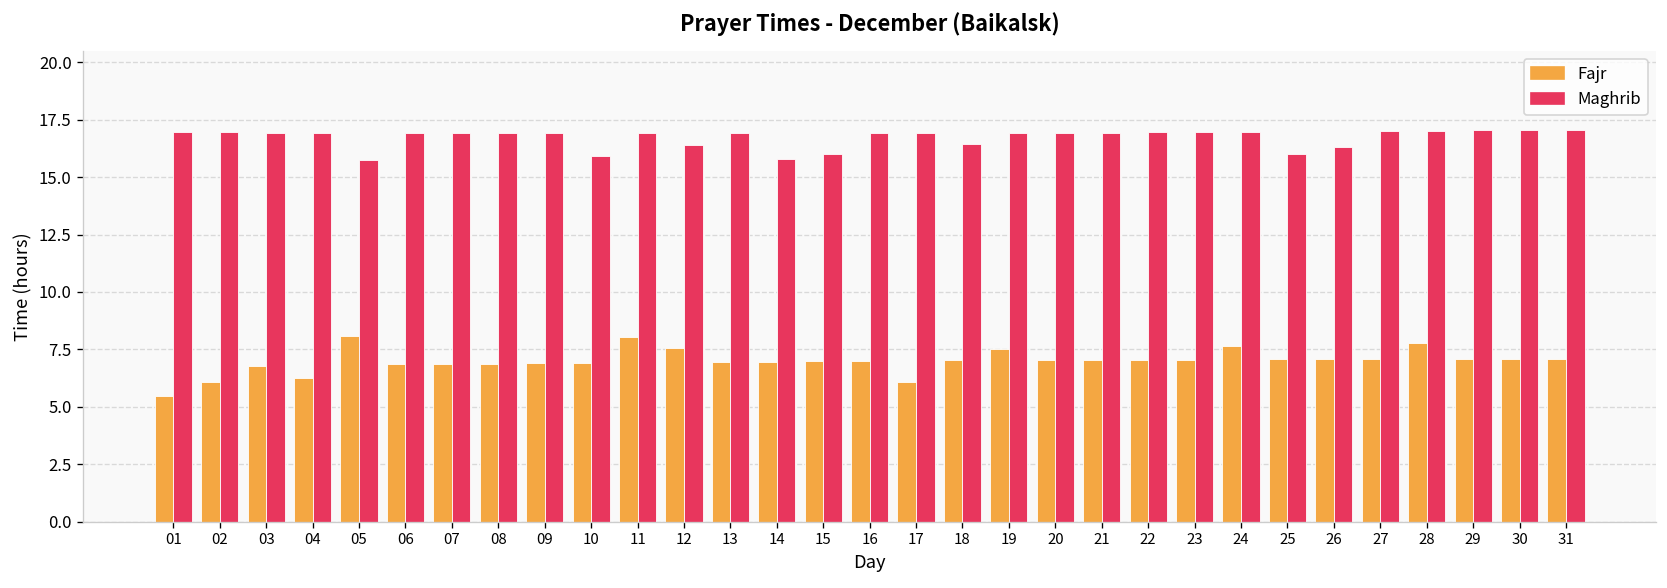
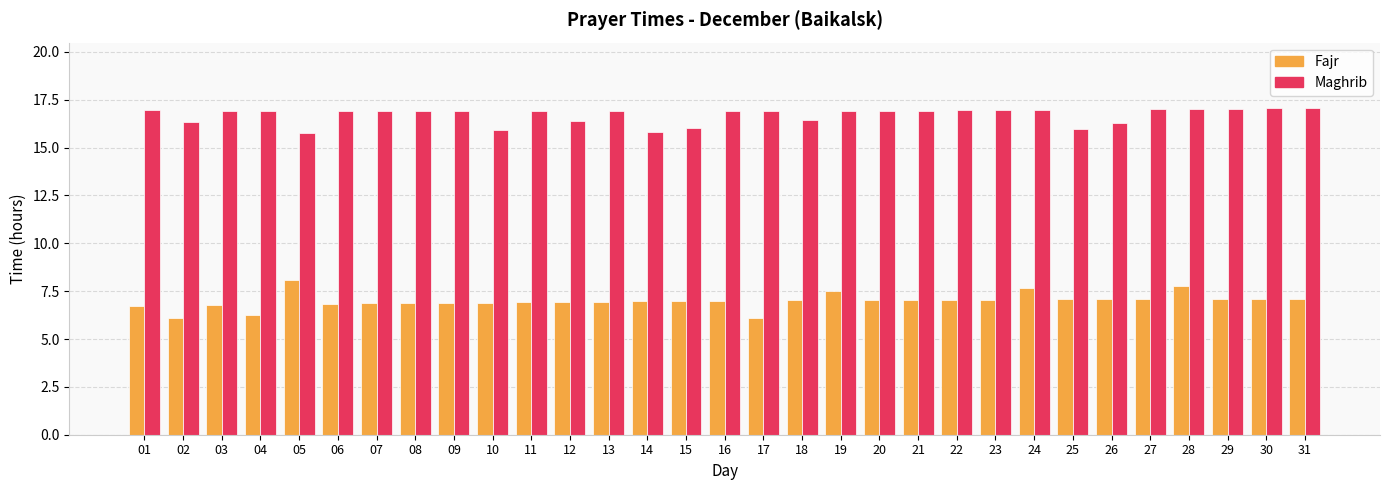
Fajr, 01: 5.5 -> 6.8
Maghrib, 02: 17.0 -> 16.4
Fajr, 11: 8.0 -> 6.9
Fajr, 12: 7.5 -> 6.9
